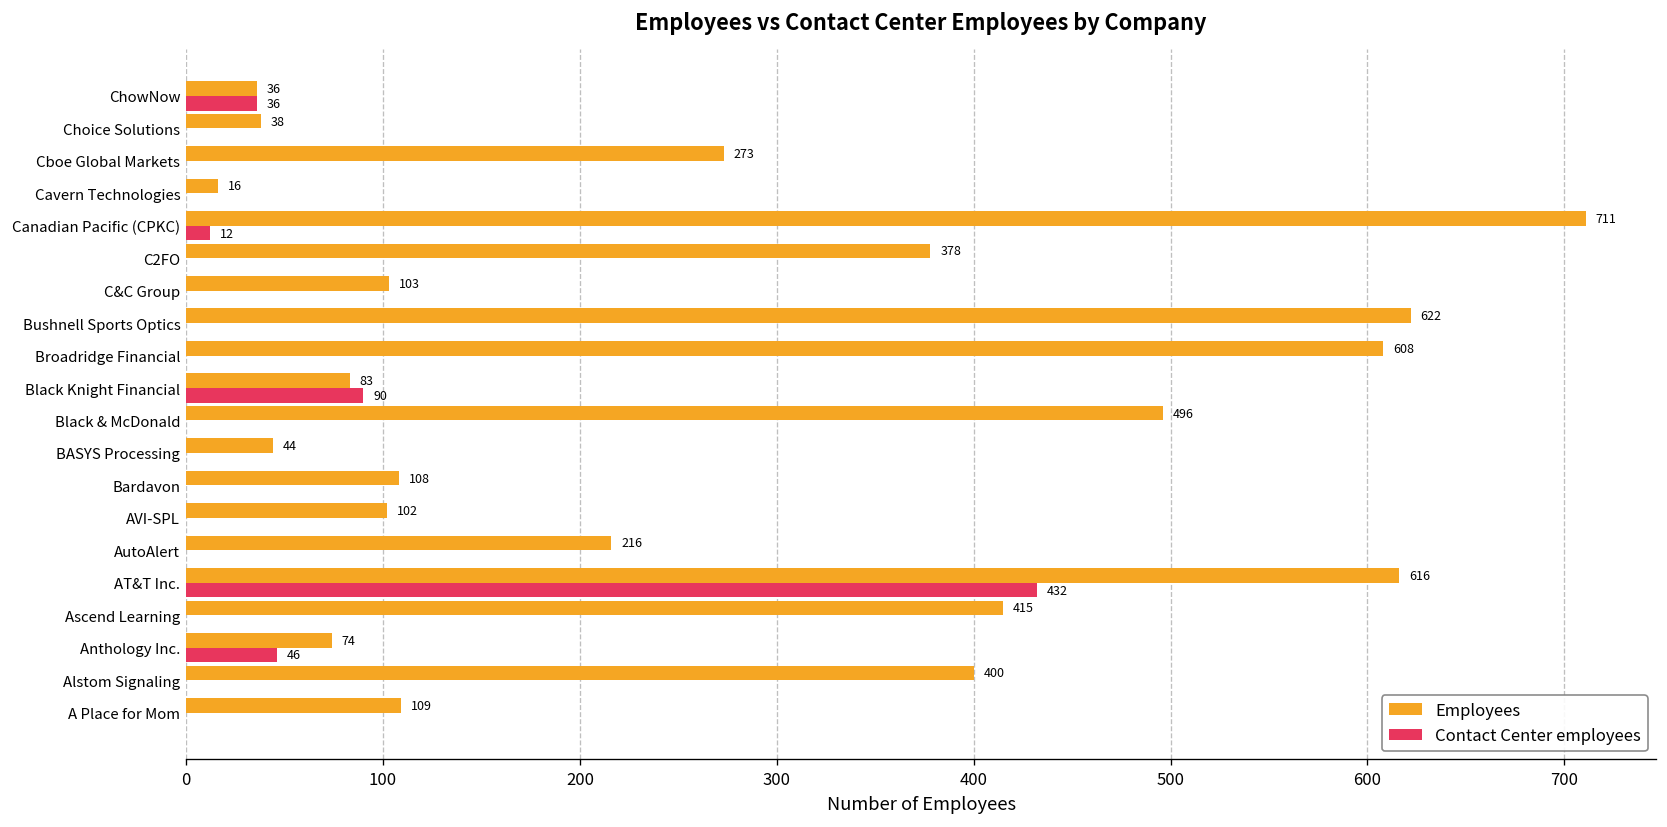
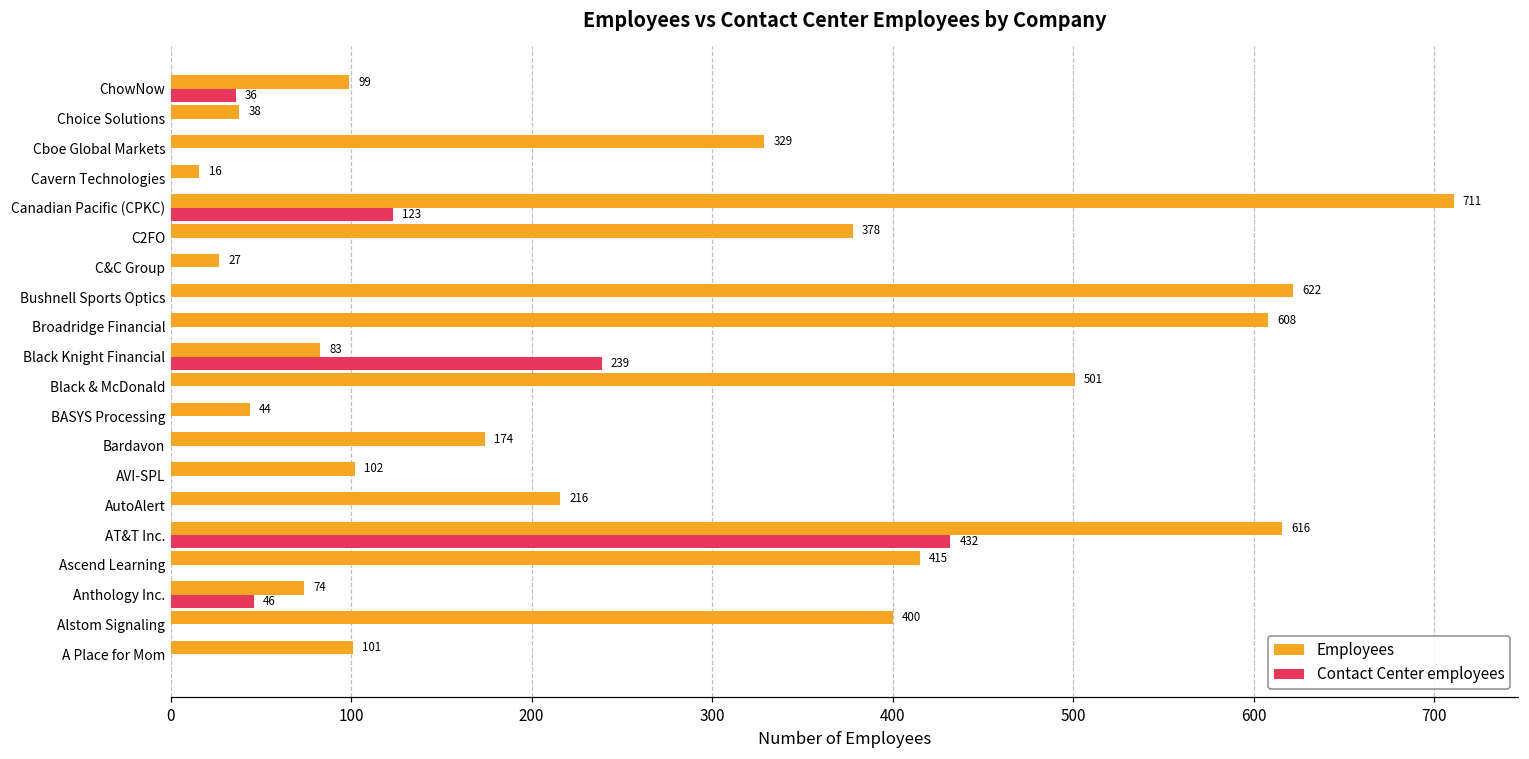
Employees, ChowNow: 36 -> 99
Employees, Cboe Global Markets: 273 -> 329
Contact Center employees, Canadian Pacific (CPKC): 12 -> 123
Employees, C&C Group: 103 -> 27
Contact Center employees, Black Knight Financial: 90 -> 239
Employees, Black & McDonald: 496 -> 501
Employees, Bardavon: 108 -> 174
Employees, A Place for Mom: 109 -> 101
